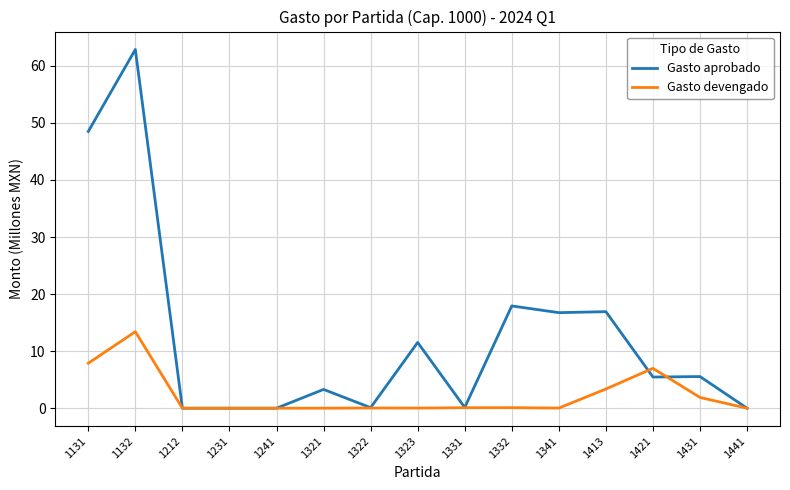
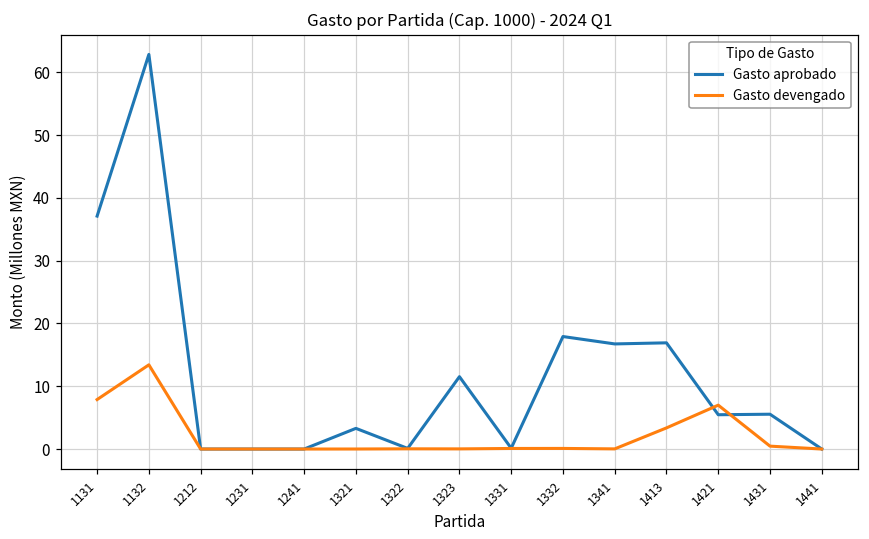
Gasto aprobado, 1131: 48 -> 37
Gasto devengado, 1431: 2 -> 0
